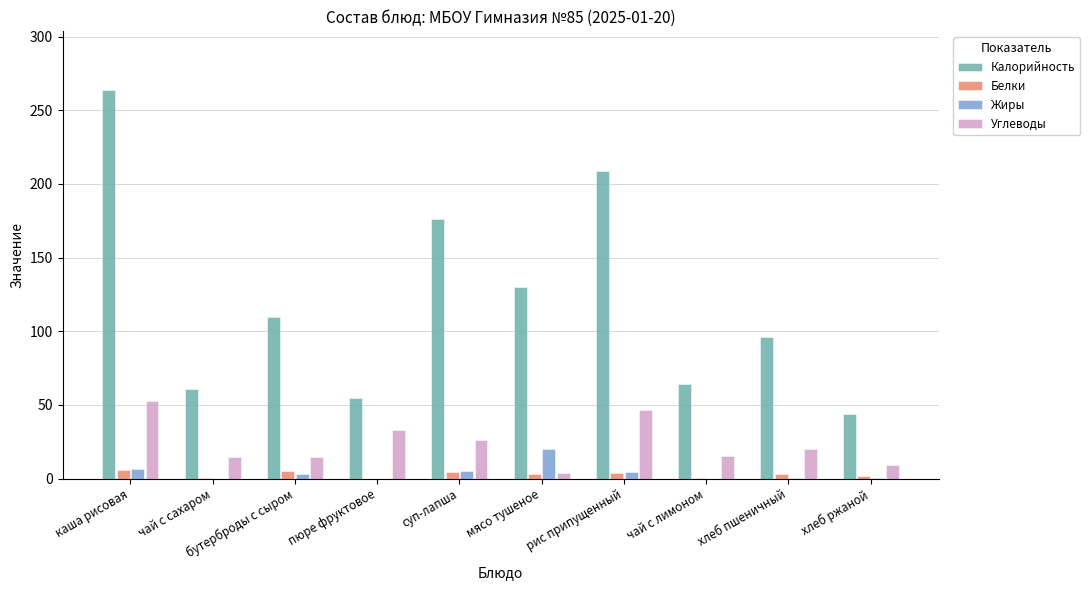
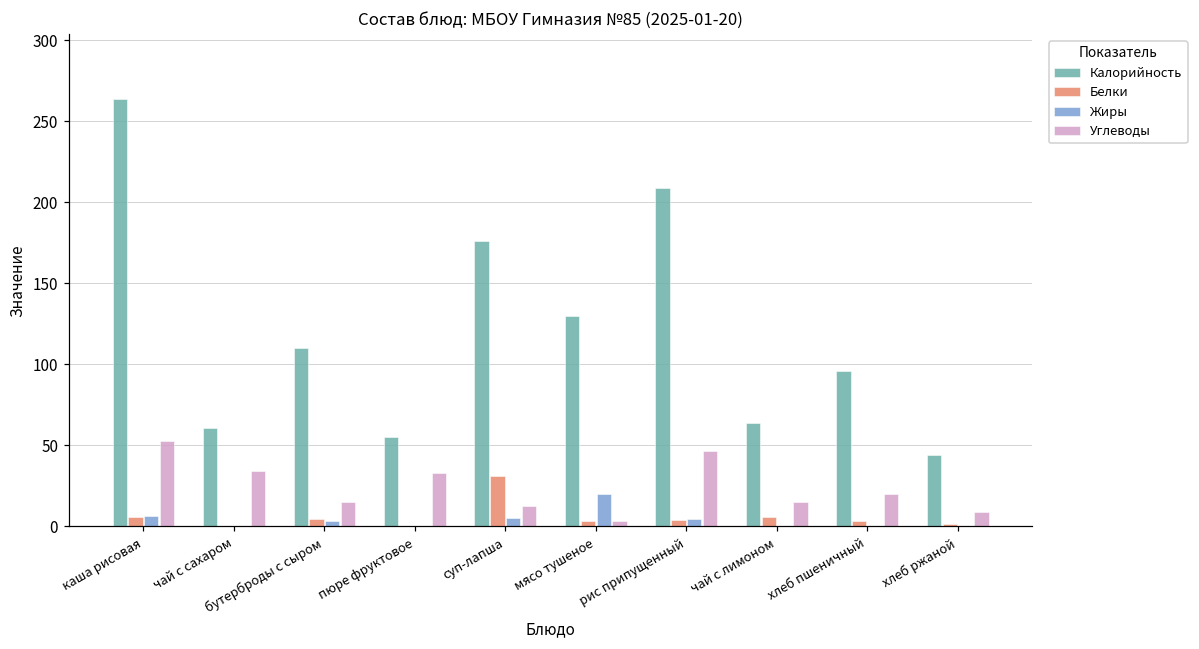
Углеводы, чай с сахаром: 15 -> 34
Белки, суп-лапша: 5 -> 31
Углеводы, суп-лапша: 27 -> 13
Белки, чай с лимоном: 0 -> 6
